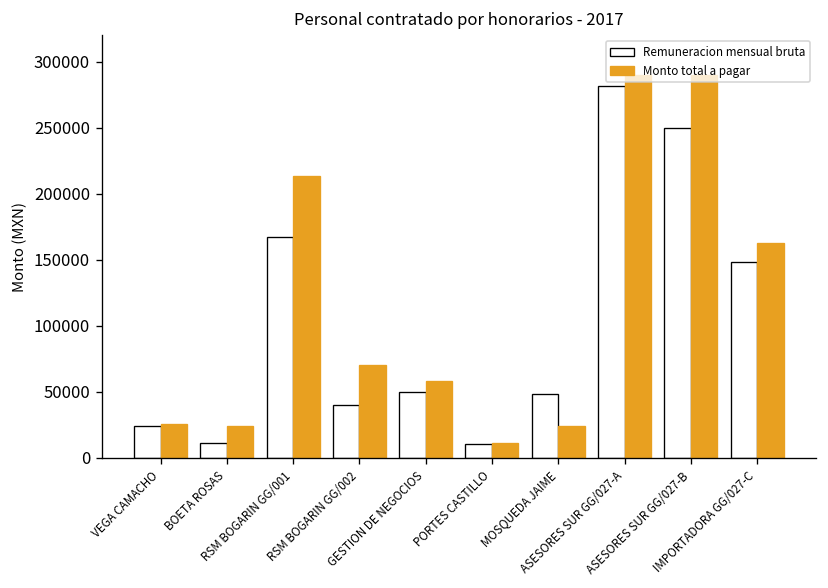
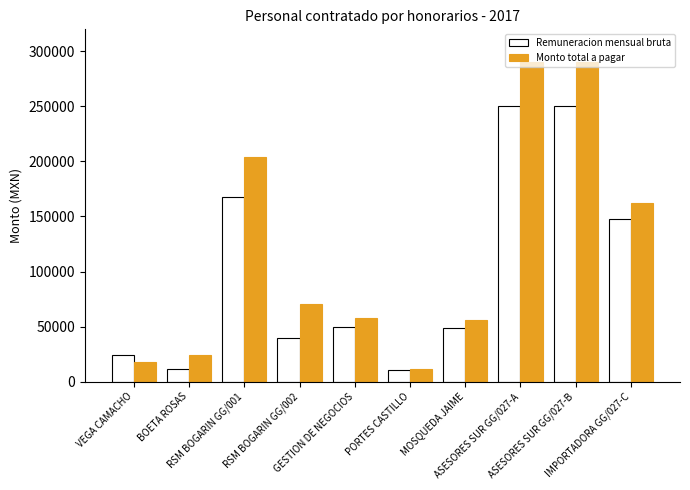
Monto total a pagar, VEGA CAMACHO: 25000 -> 18000
Monto total a pagar, RSM BOGARIN GG/001: 213000 -> 204000
Monto total a pagar, MOSQUEDA JAIME: 24000 -> 56000
Remuneracion mensual bruta, ASESORES SUR GG/027-A: 281000 -> 250000
